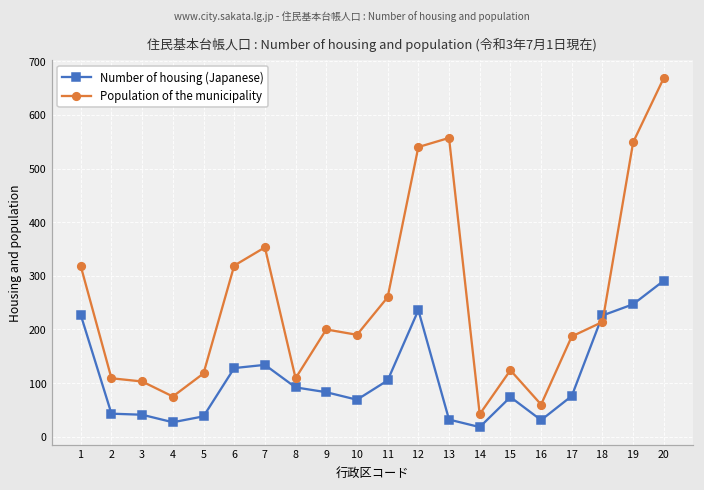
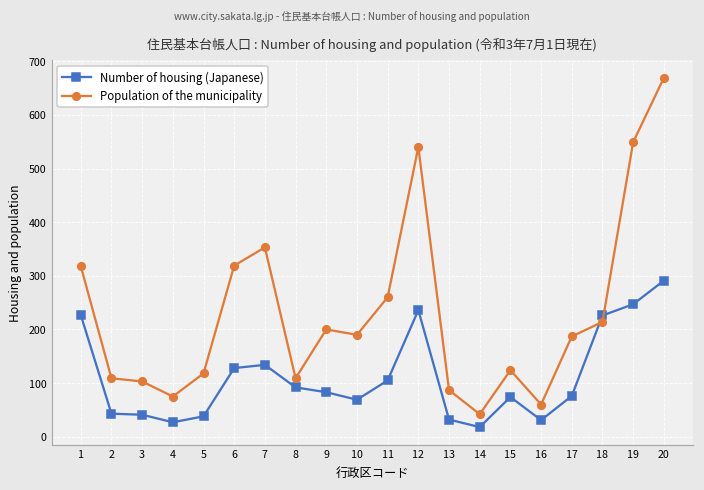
Population of the municipality, 13: 560 -> 90
